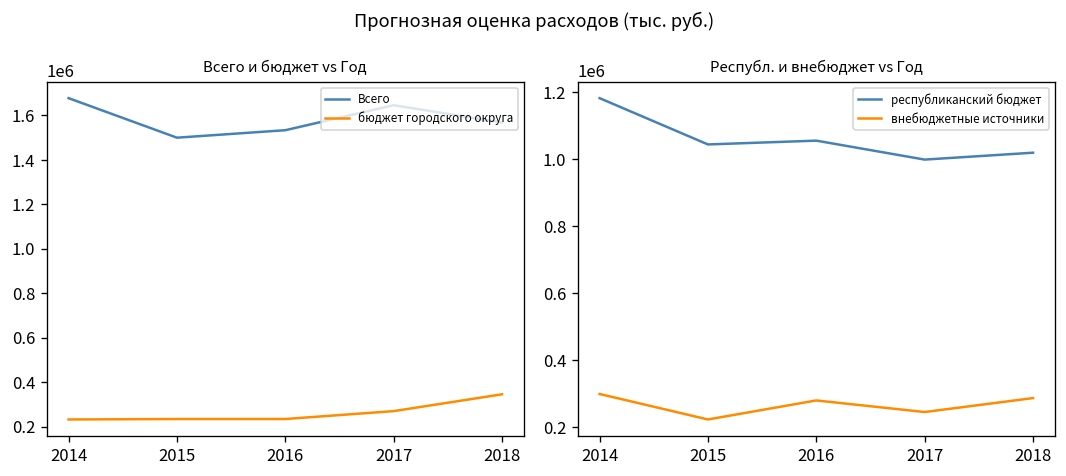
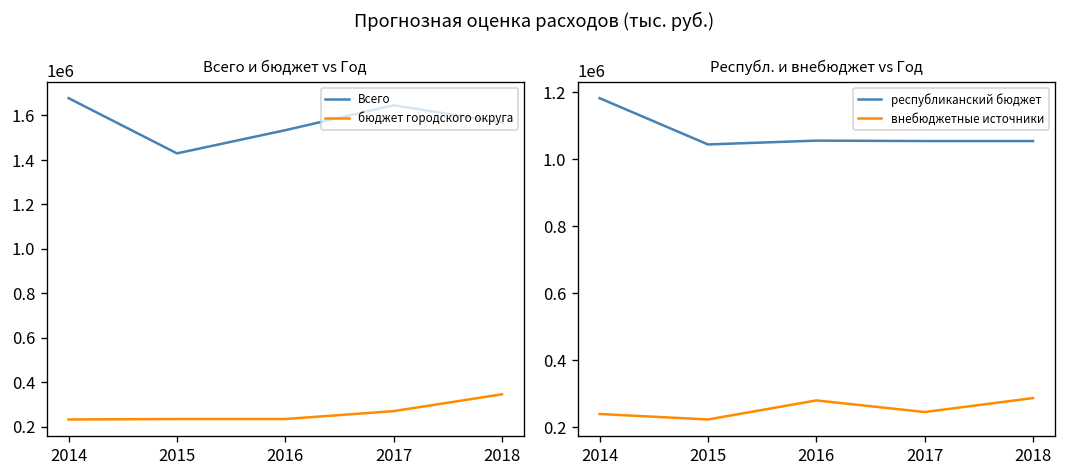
Всего и бюджет vs Год, Всего, 2015: 1500000 -> 1430000
Республ. и внебюджет vs Год, внебюджетные источники, 2014: 300000 -> 240000
Республ. и внебюджет vs Год, республиканский бюджет, 2017: 1000000 -> 1050000
Республ. и внебюджет vs Год, республиканский бюджет, 2018: 1020000 -> 1050000
